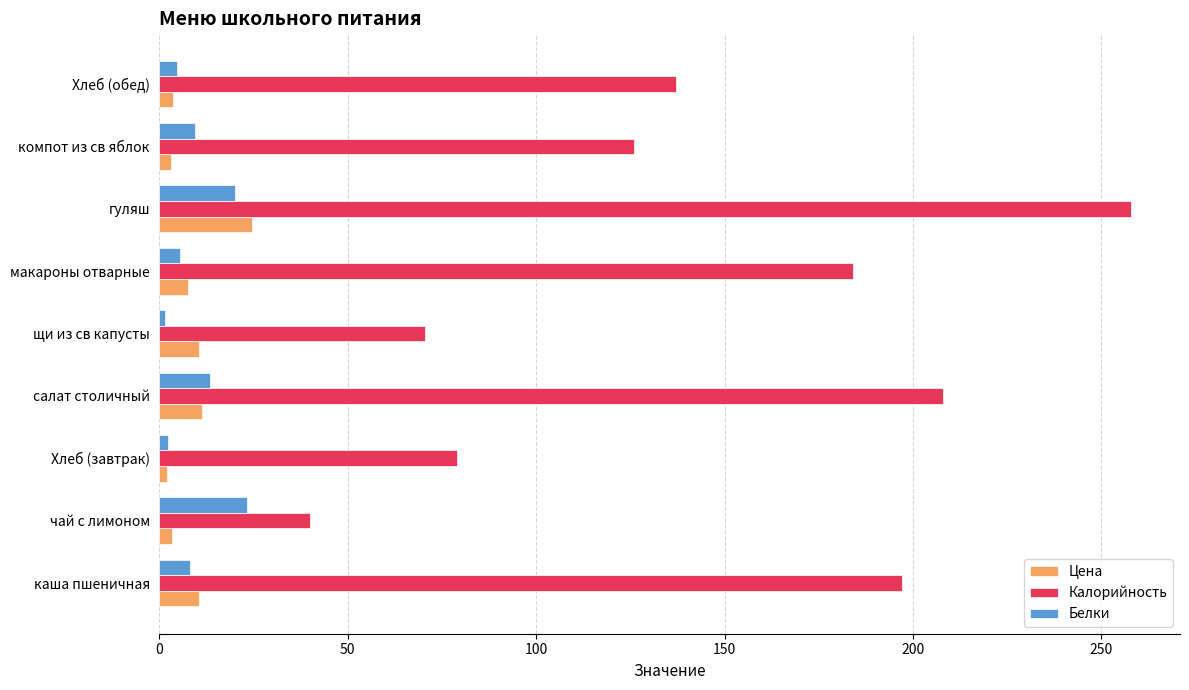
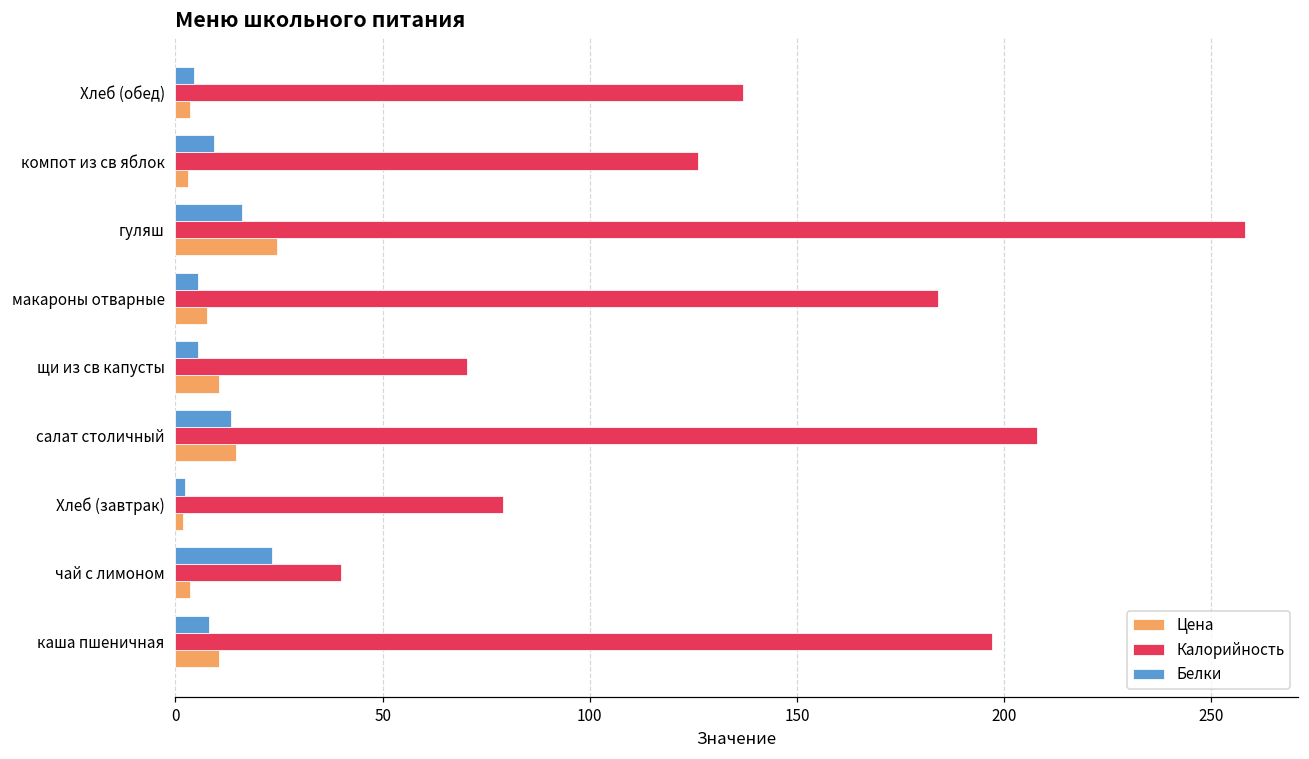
Белки, гуляш: 20 -> 16
Белки, щи из св капусты: 2 -> 5
Цена, салат столичный: 11 -> 15
